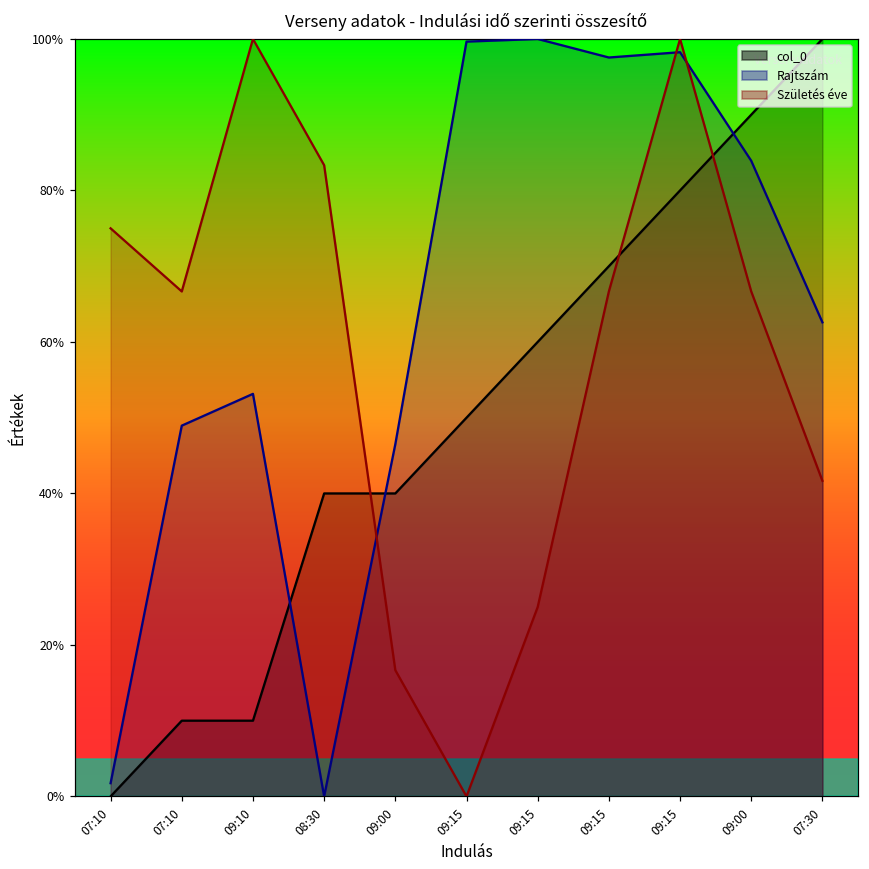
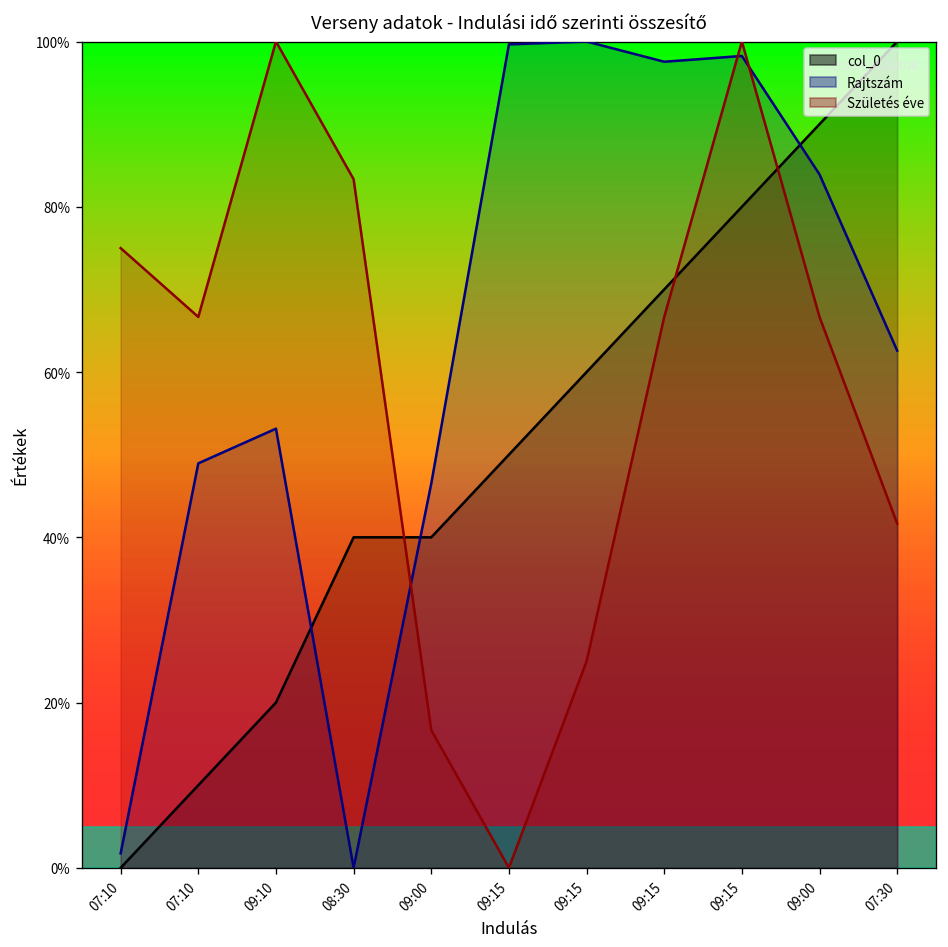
col_0, 09:10: 10% -> 20%
